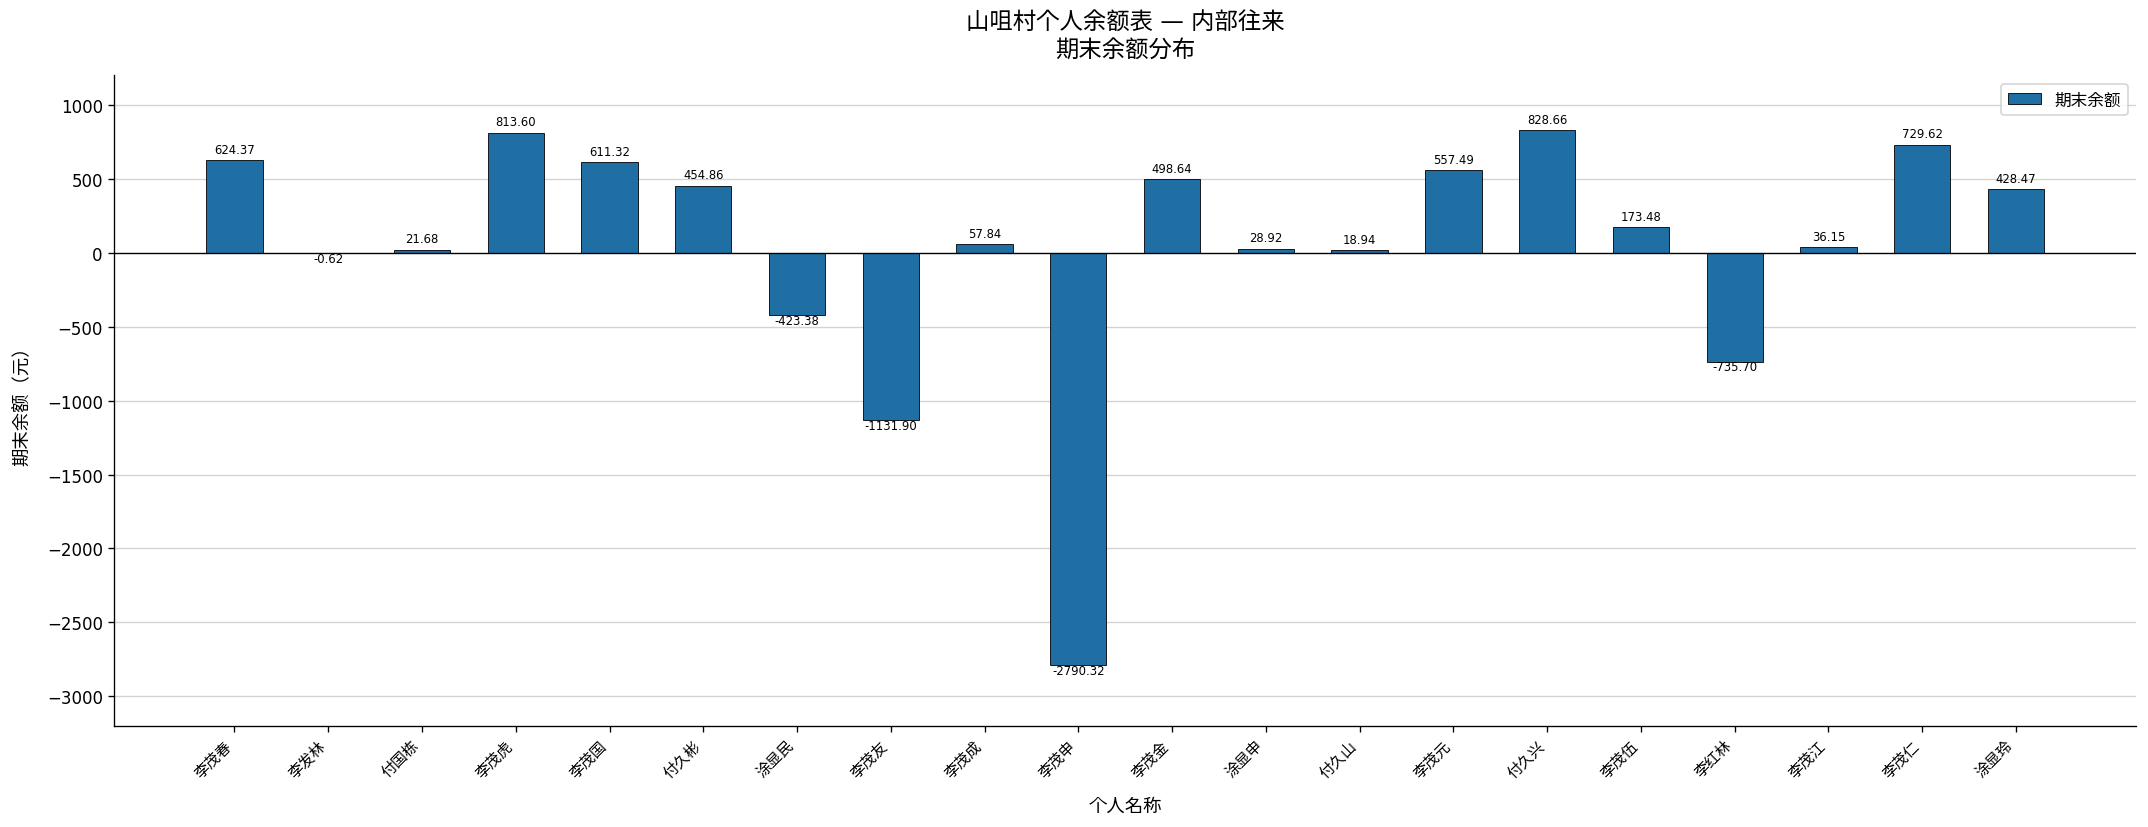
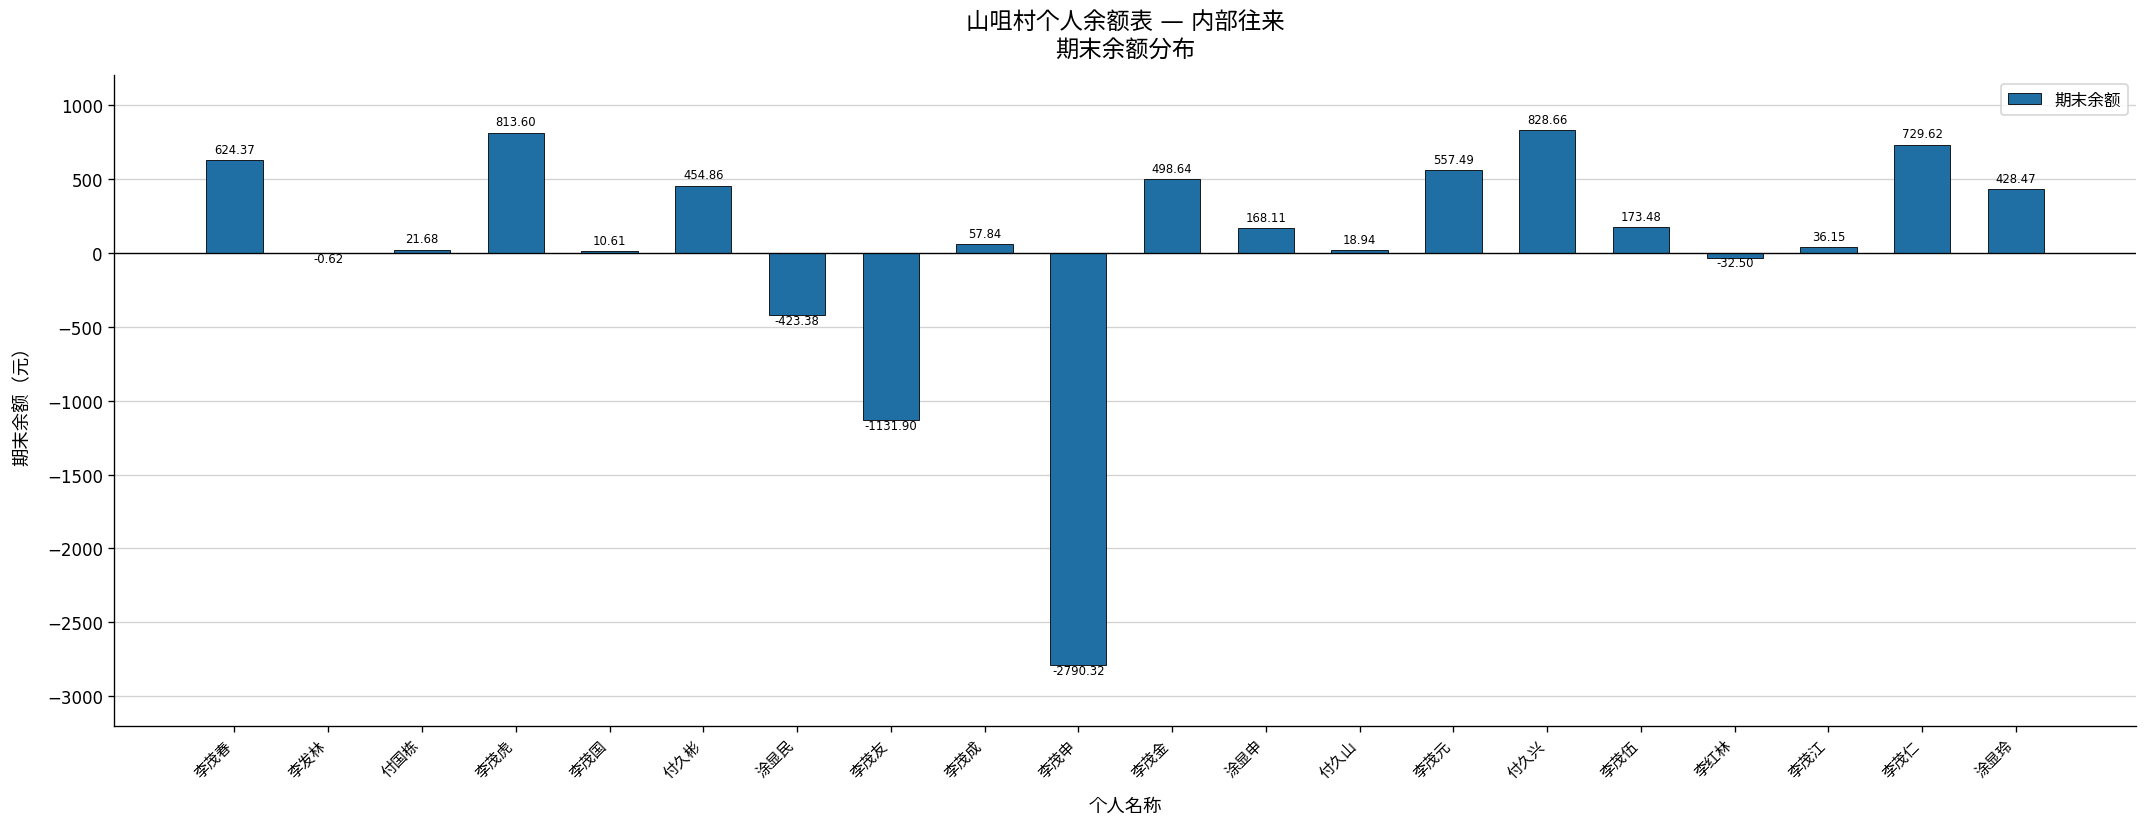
李茂国: 611.32 -> 10.61
涂显申: 28.92 -> 168.11
李红林: -735.70 -> -32.50
